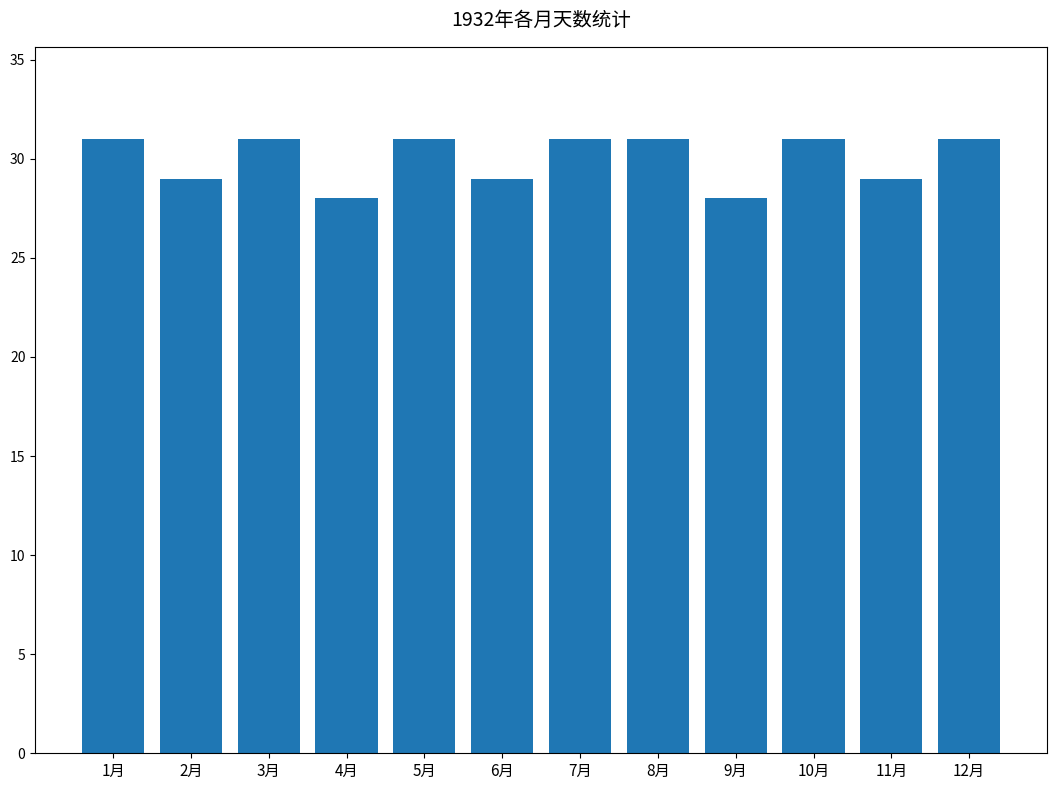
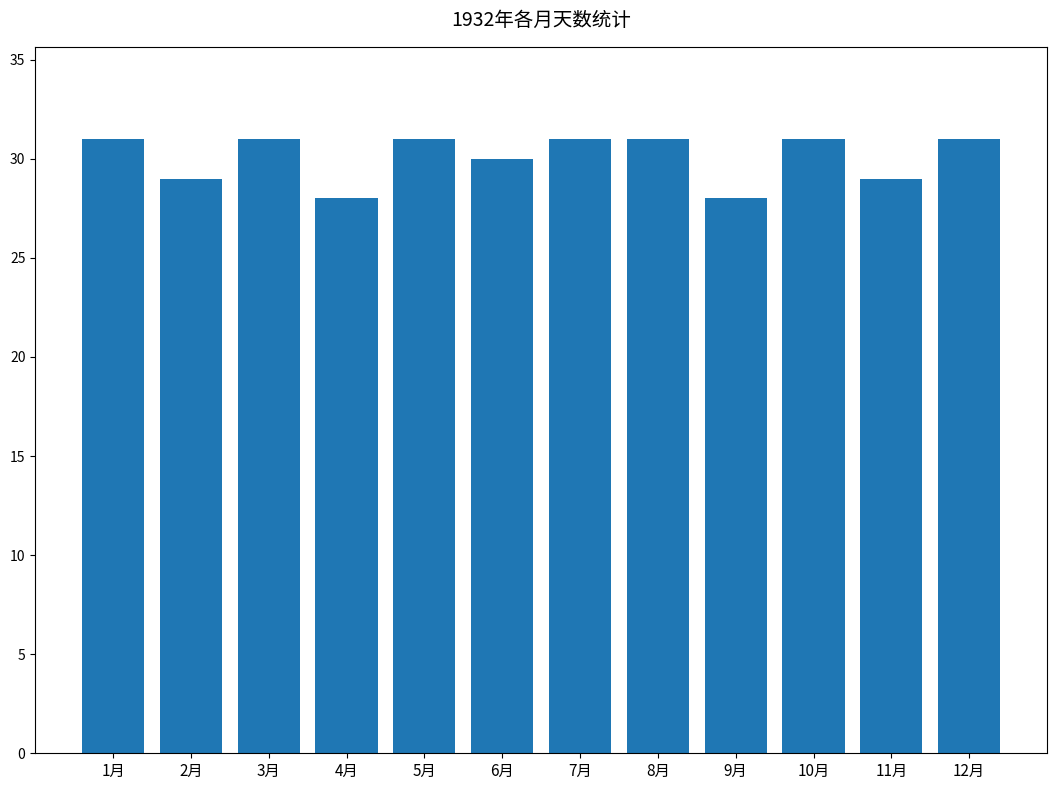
6月: 29 -> 30
